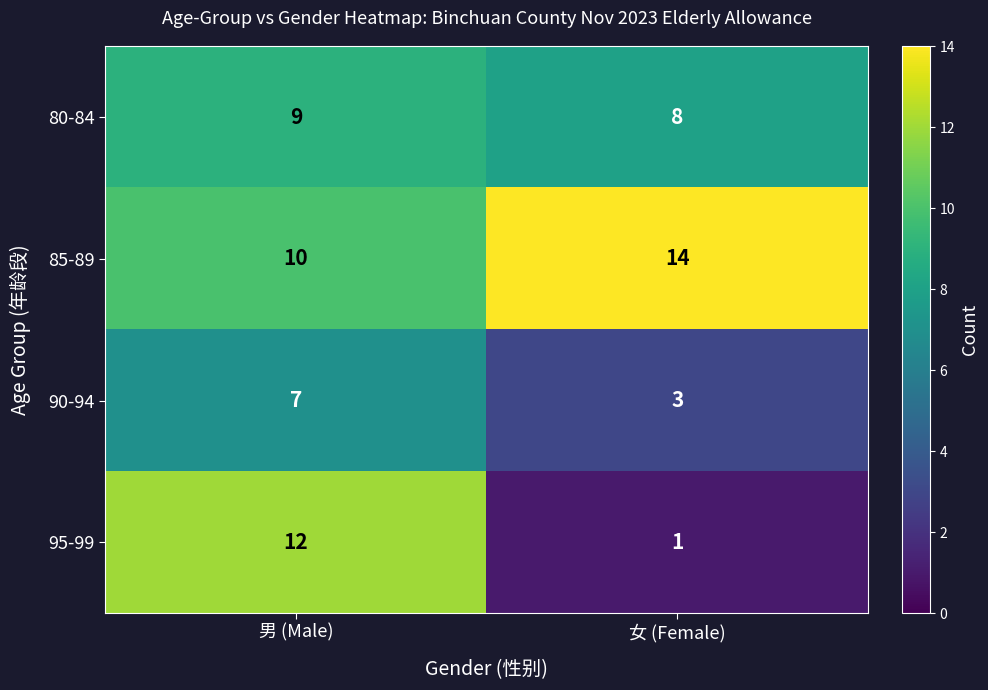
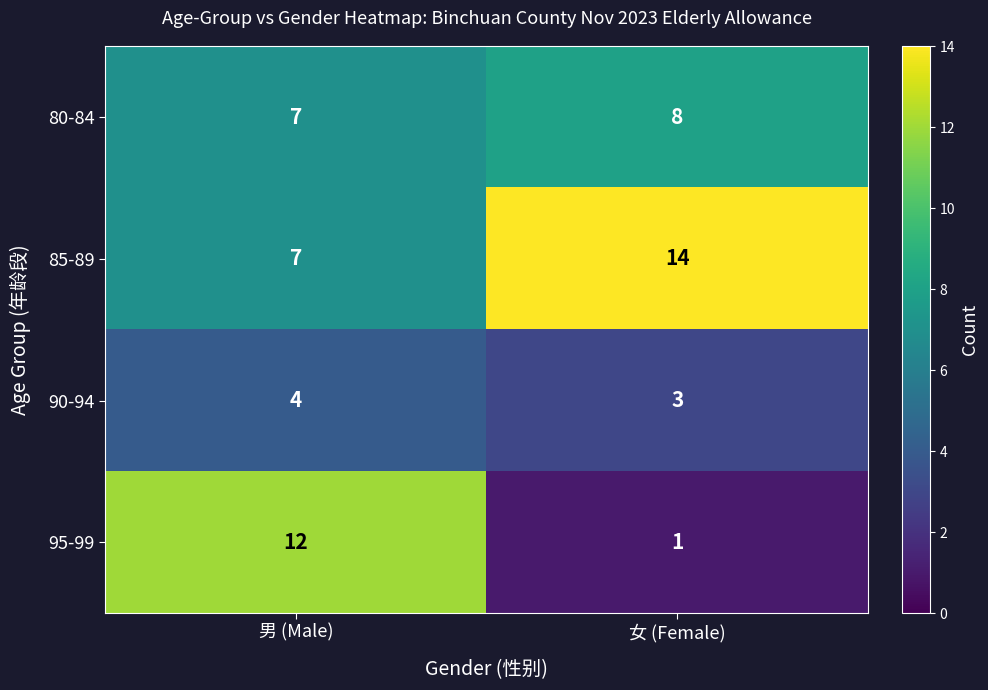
80-84, 男 (Male): 9 -> 7
85-89, 男 (Male): 10 -> 7
90-94, 男 (Male): 7 -> 4
